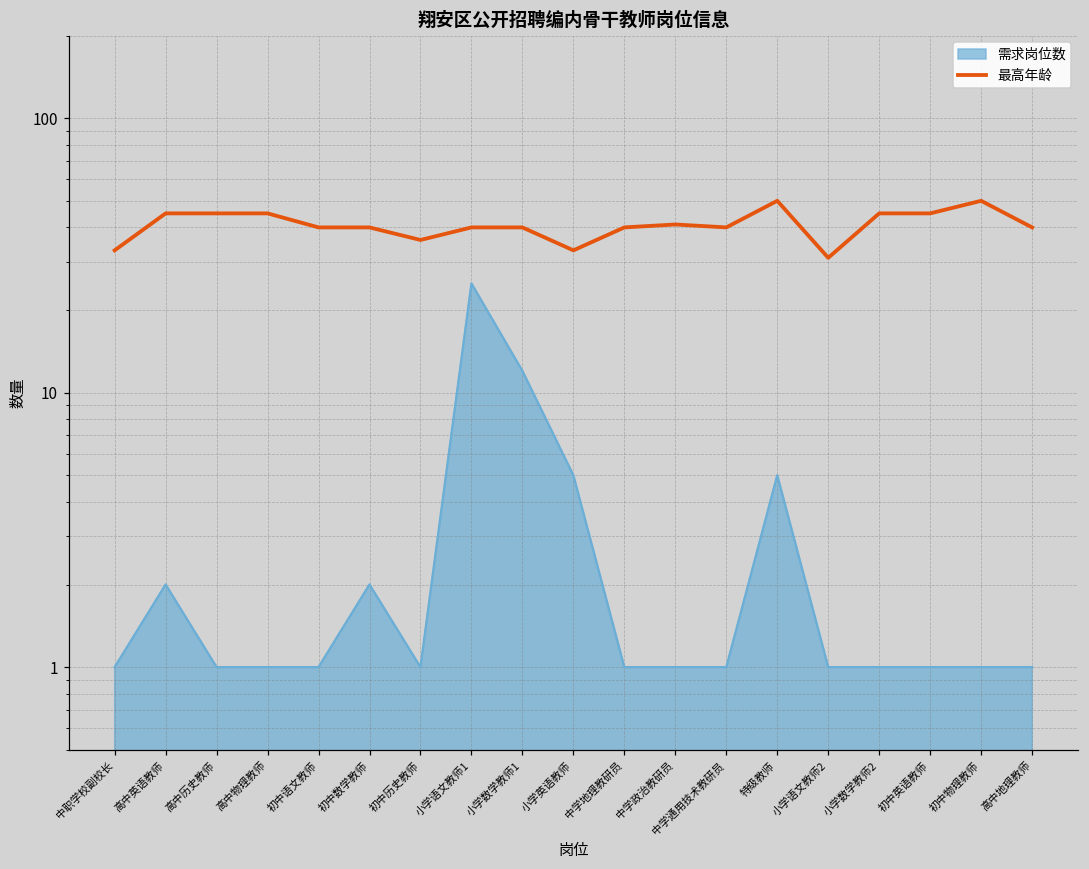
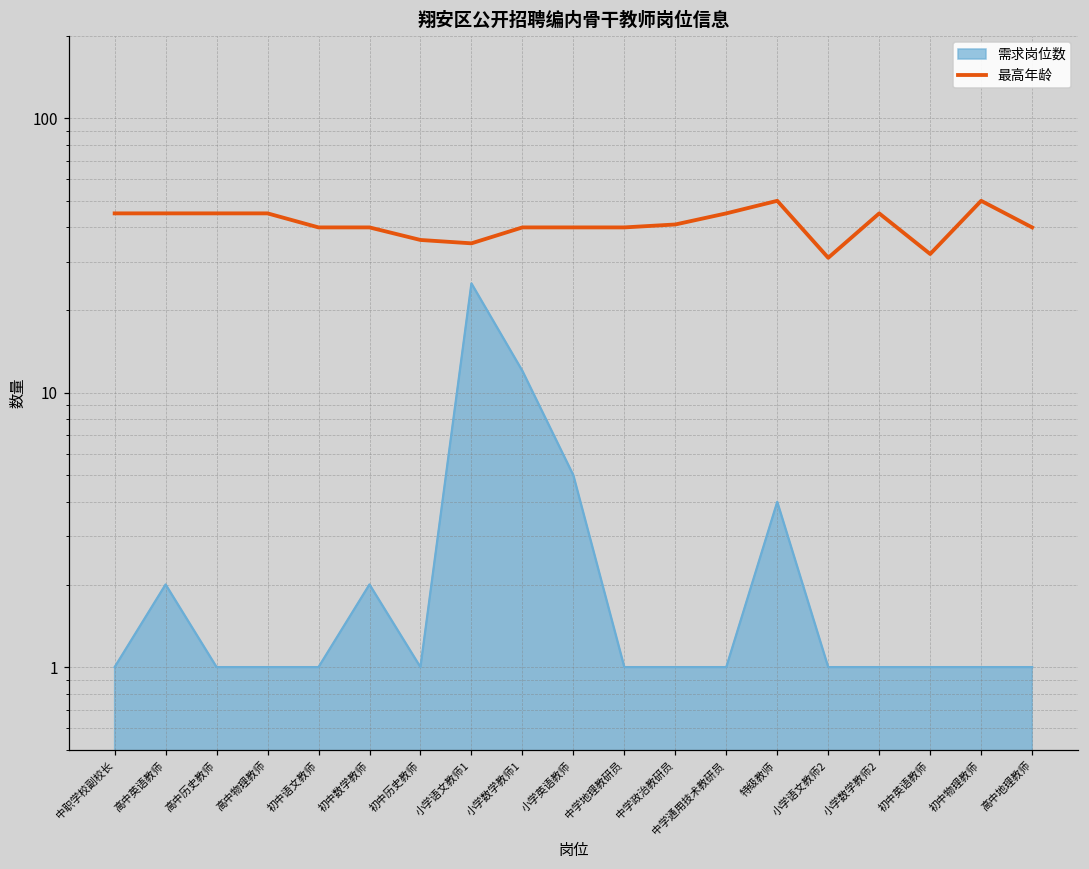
最高年龄, 中职学校副校长: 33 -> 45
最高年龄, 小学语文教师1: 40 -> 35
最高年龄, 小学英语教师: 33 -> 40
最高年龄, 中学通用技术教研员: 40 -> 45
需求岗位数, 特级教师: 5 -> 4
最高年龄, 初中英语教师: 45 -> 32
